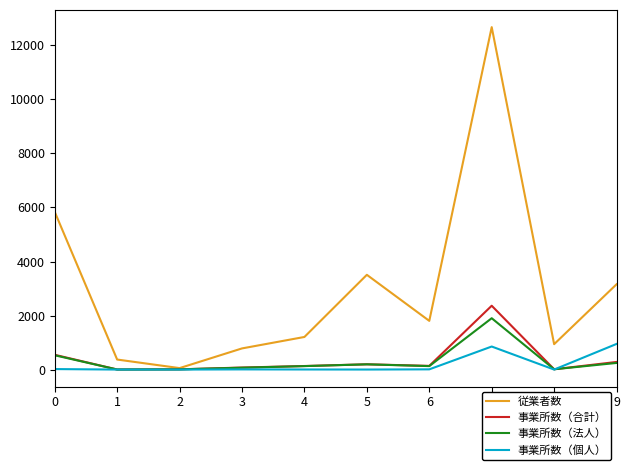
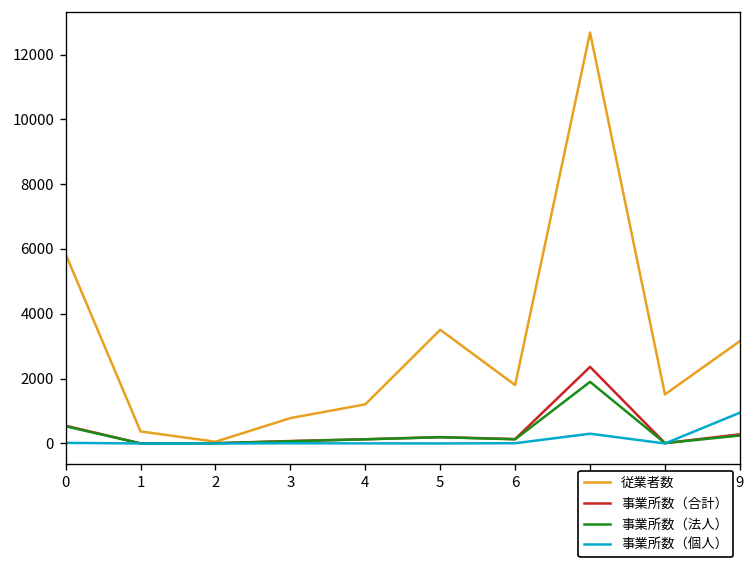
事業所数（個人）, 7: 900 -> 300
従業者数, 8: 900 -> 1500
